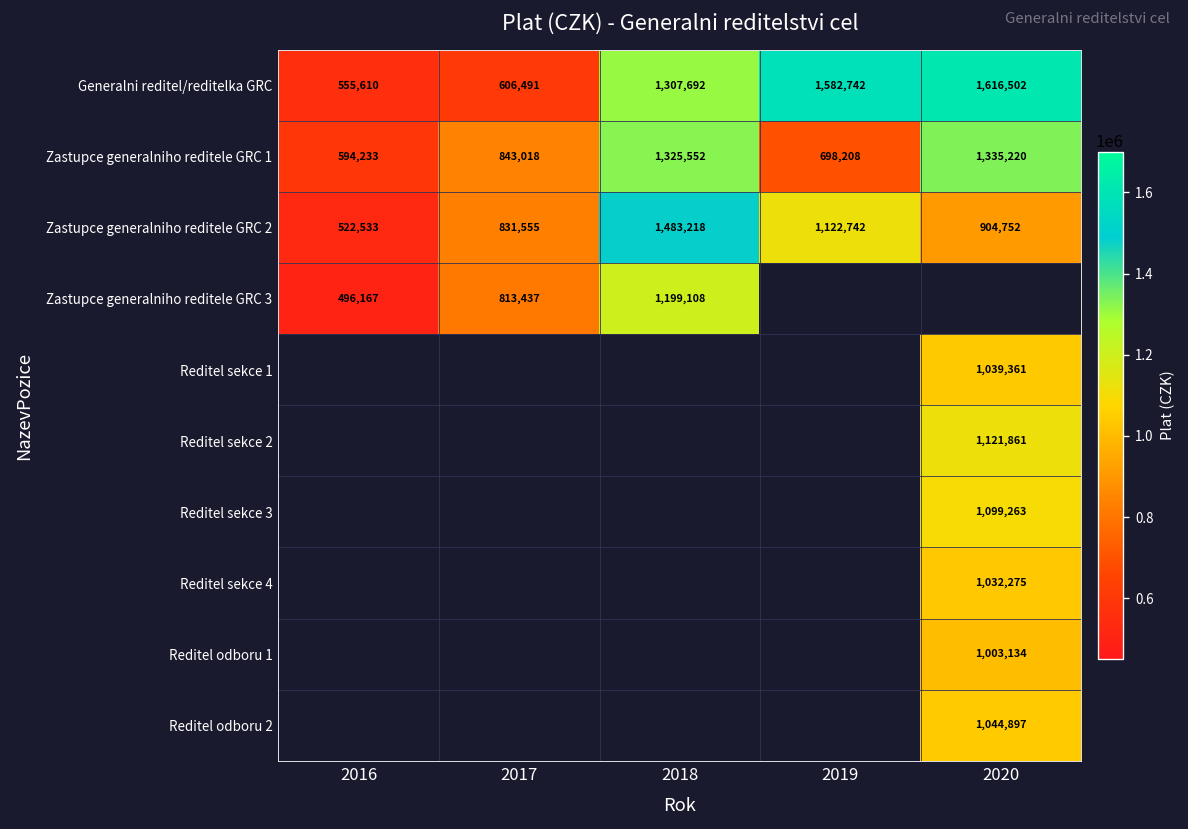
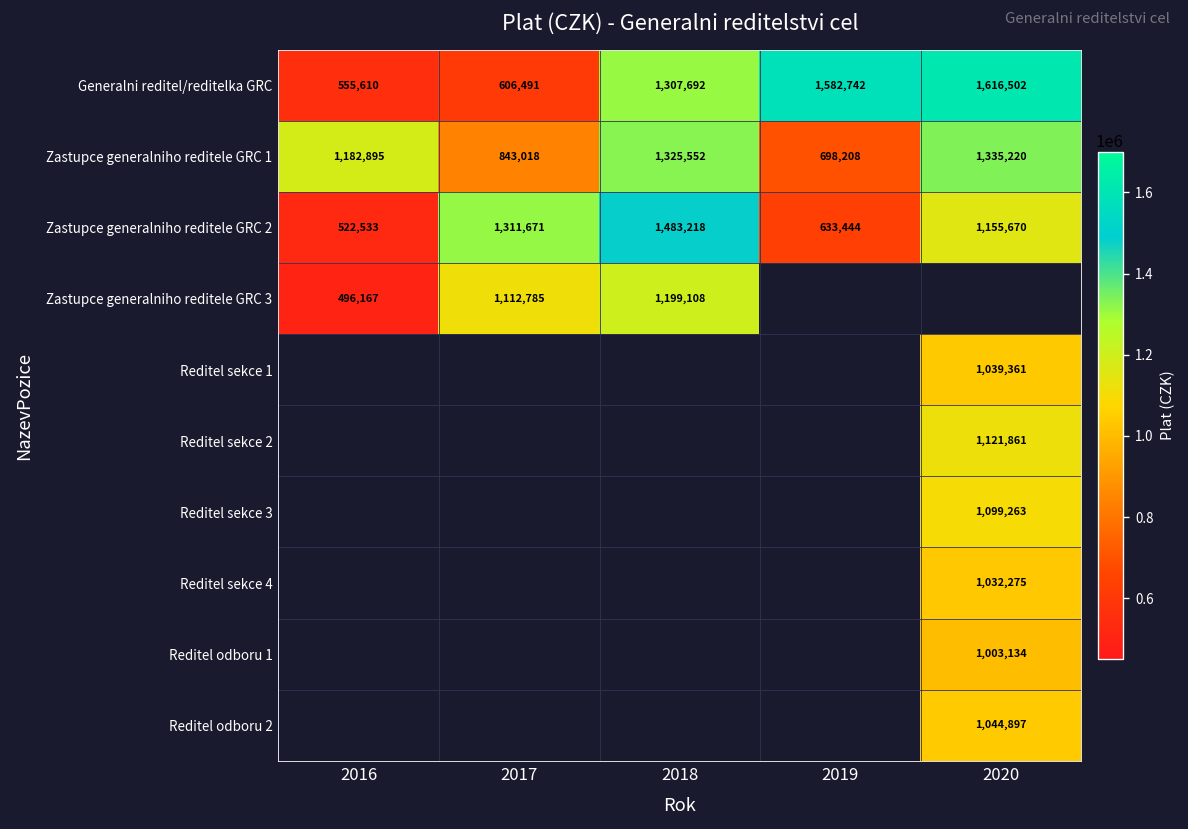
Zastupce generalniho reditele GRC 1, 2016: 594,233 -> 1,182,895
Zastupce generalniho reditele GRC 2, 2017: 831,555 -> 1,311,671
Zastupce generalniho reditele GRC 2, 2019: 1,122,742 -> 633,444
Zastupce generalniho reditele GRC 2, 2020: 904,752 -> 1,155,670
Zastupce generalniho reditele GRC 3, 2017: 813,437 -> 1,112,785
